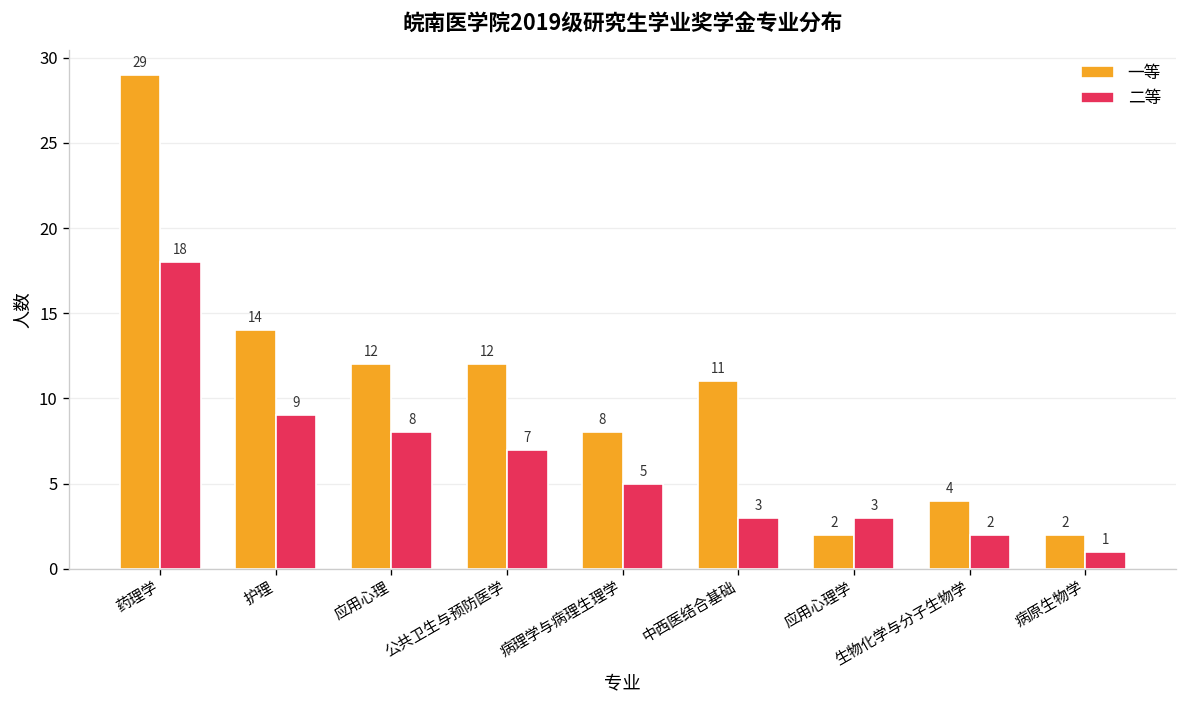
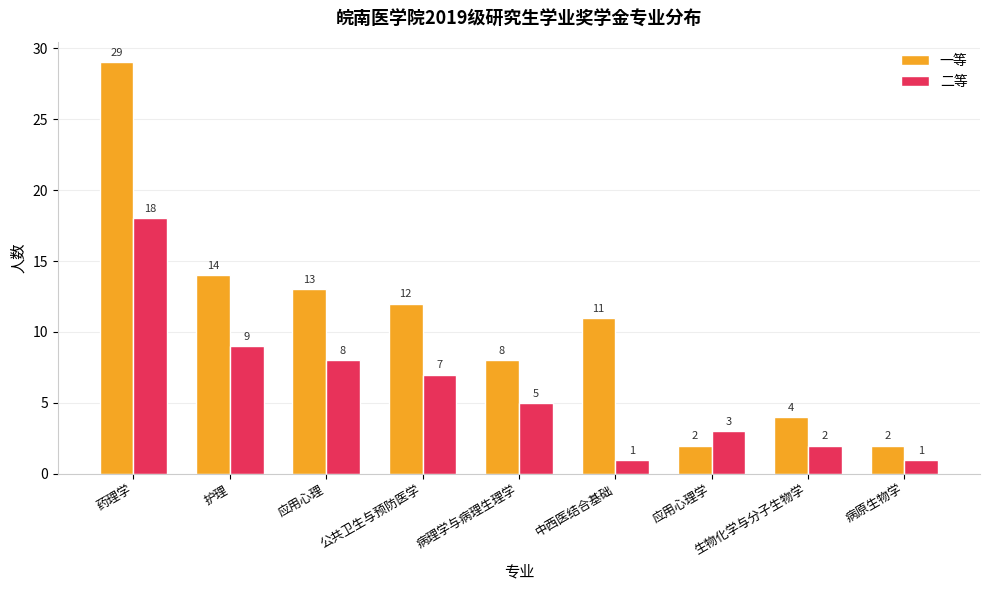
一等, 应用心理: 12 -> 13
二等, 中西医结合基础: 3 -> 1
